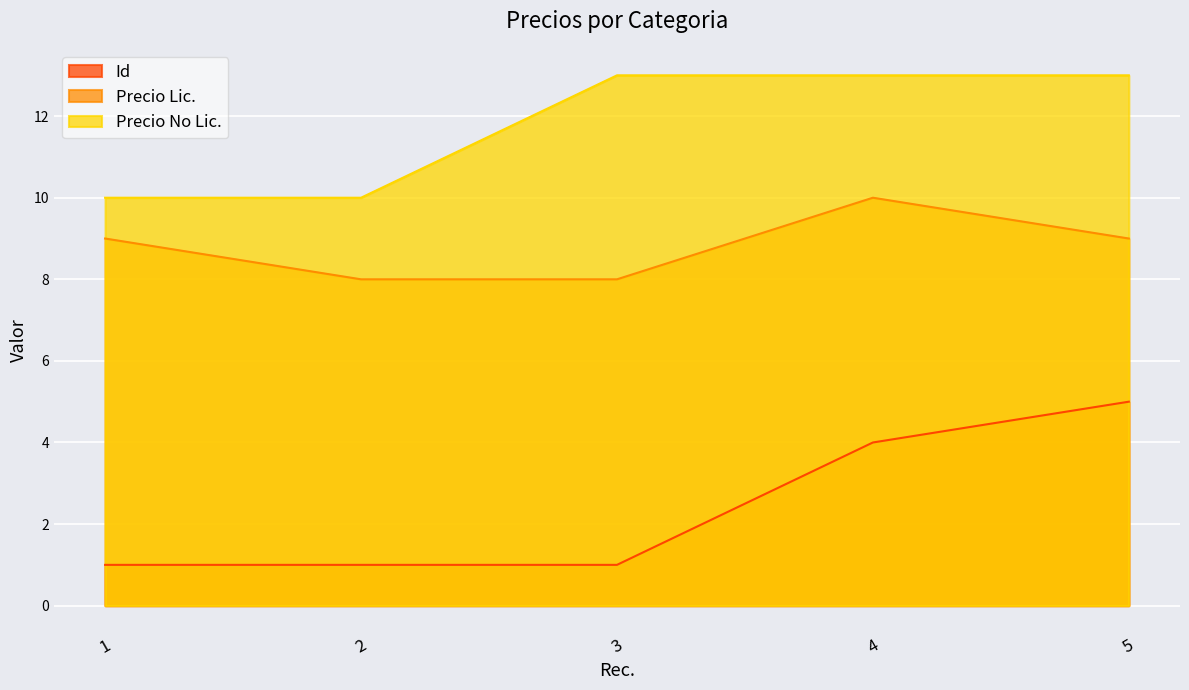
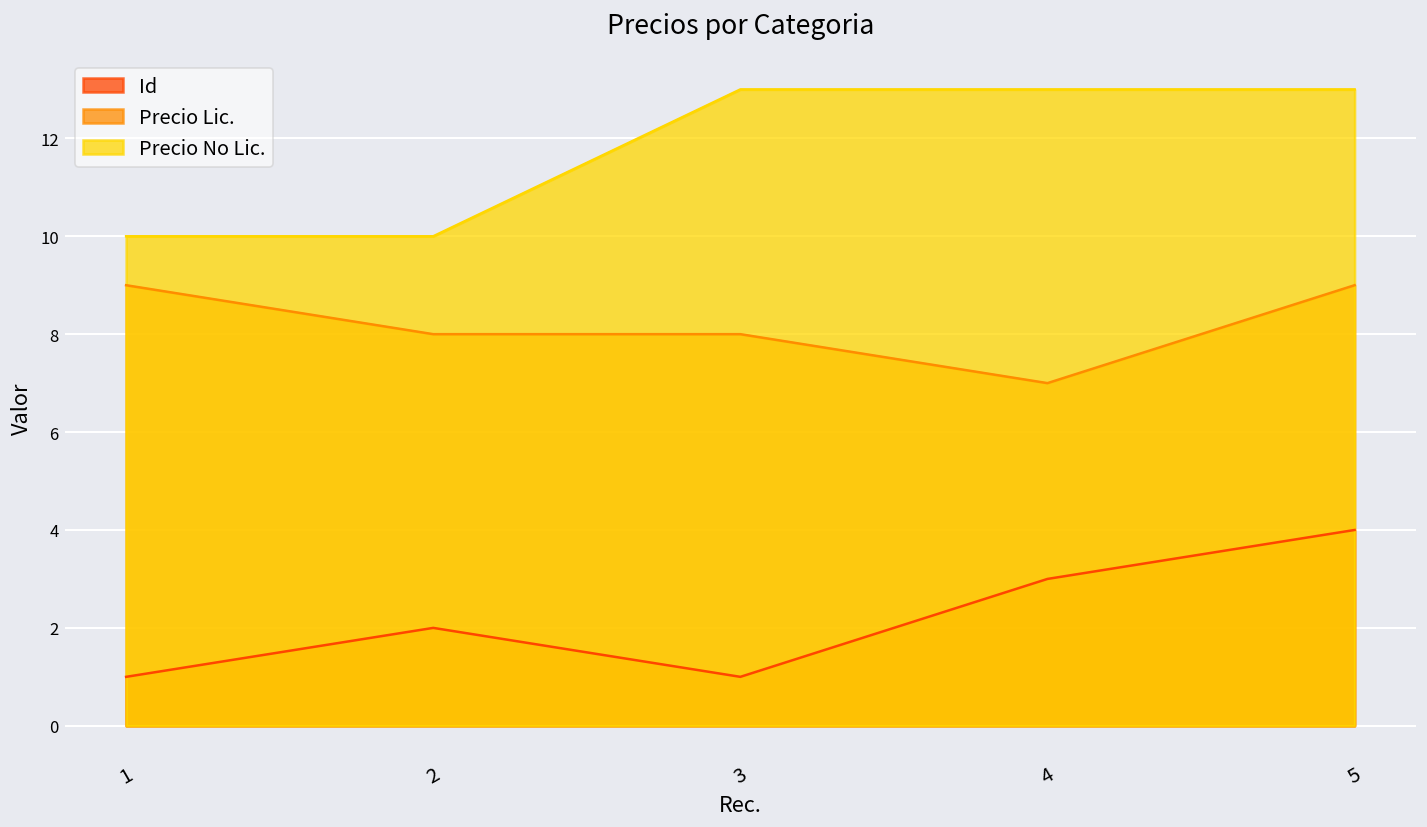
Id, 2: 1 -> 2
Id, 4: 4 -> 3
Precio Lic., 4: 10 -> 7
Id, 5: 5 -> 4
